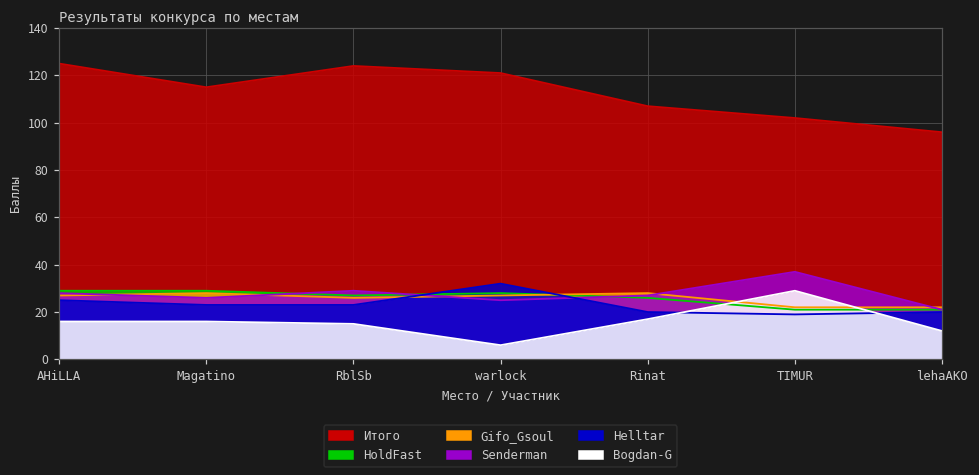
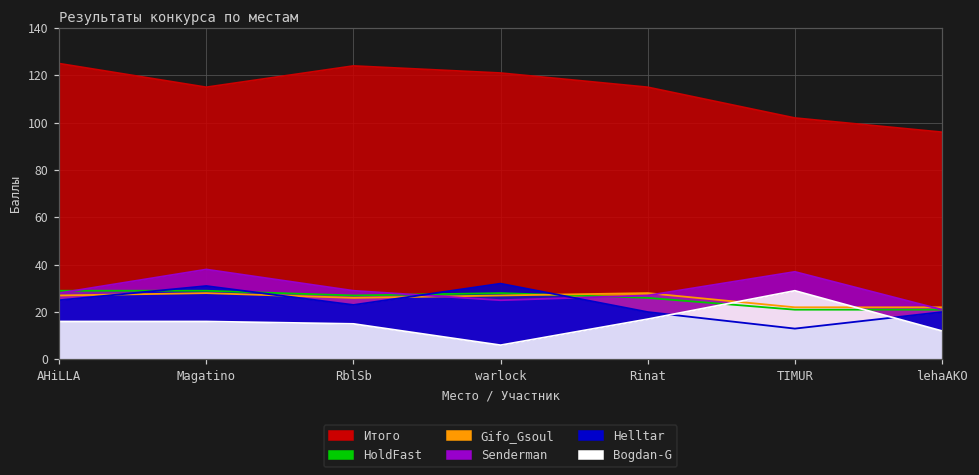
Senderman, Magatino: 26 -> 38
Helltar, Magatino: 23 -> 31
Итого, Rinat: 107 -> 115
Helltar, TIMUR: 19 -> 13
